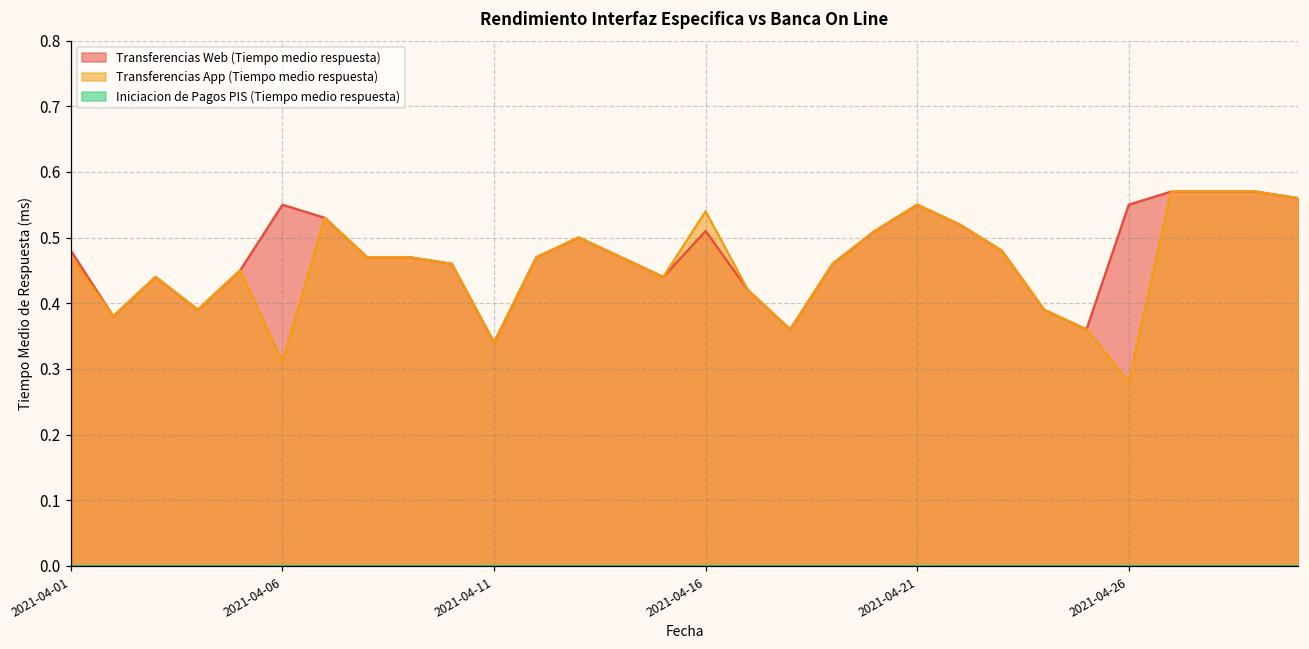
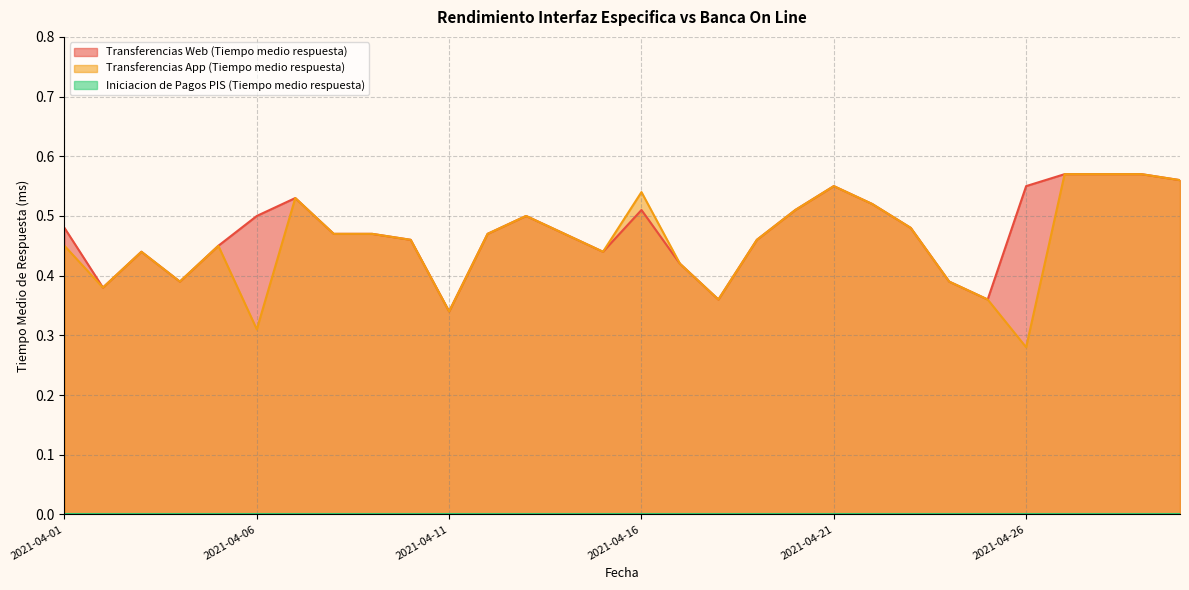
Transferencias App (Tiempo medio respuesta), 2021-04-01: 0.47 -> 0.45
Transferencias Web (Tiempo medio respuesta), 2021-04-06: 0.55 -> 0.50
